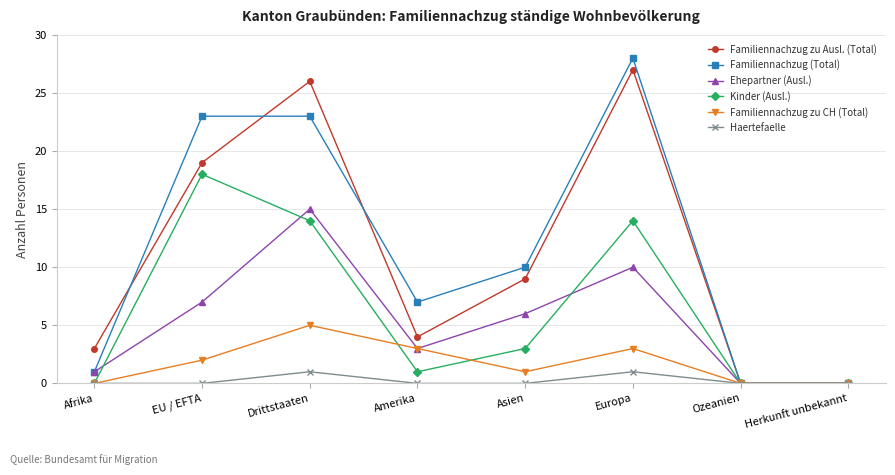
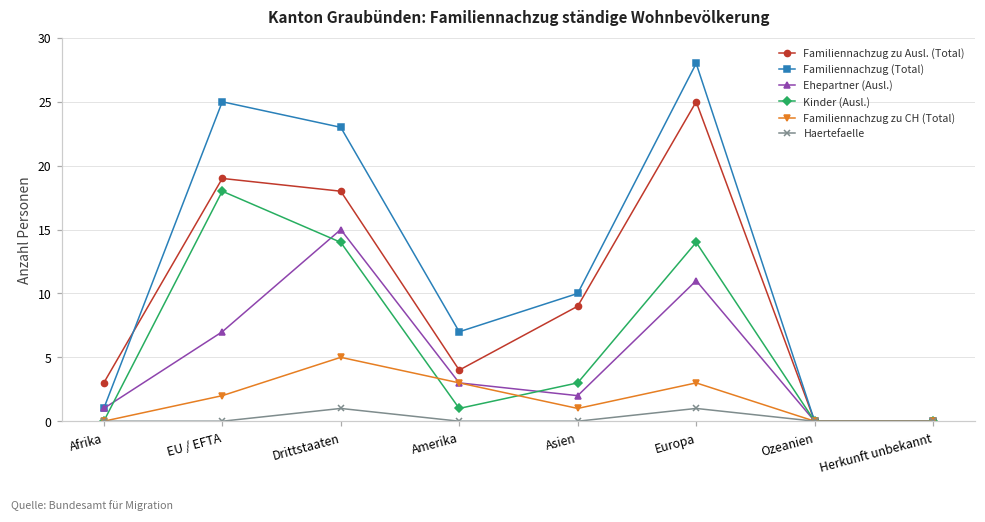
Familiennachzug (Total), EU / EFTA: 23 -> 25
Familiennachzug zu Ausl. (Total), Drittstaaten: 26 -> 18
Ehepartner (Ausl.), Asien: 6 -> 2
Familiennachzug zu Ausl. (Total), Europa: 27 -> 25
Ehepartner (Ausl.), Europa: 10 -> 11
